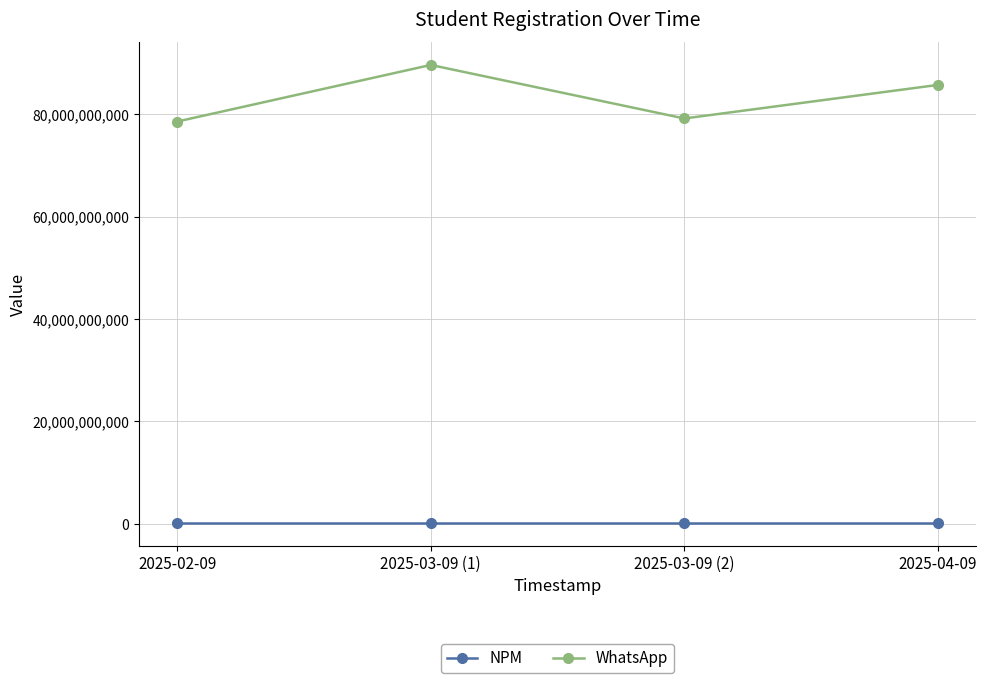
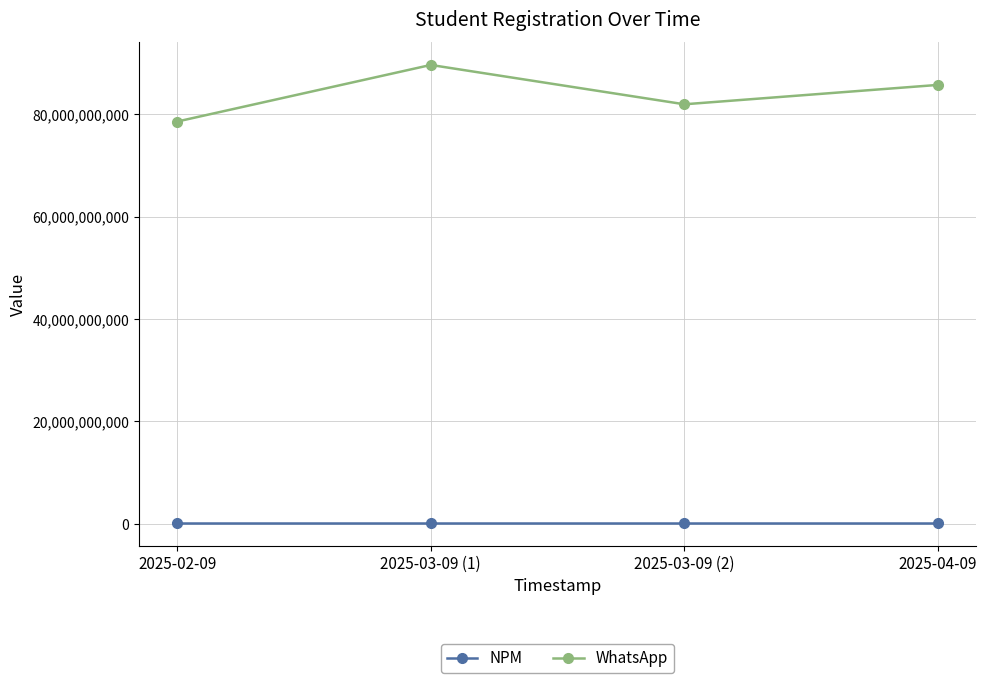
WhatsApp, 2025-03-09 (2): 79,000,000,000 -> 82,000,000,000
